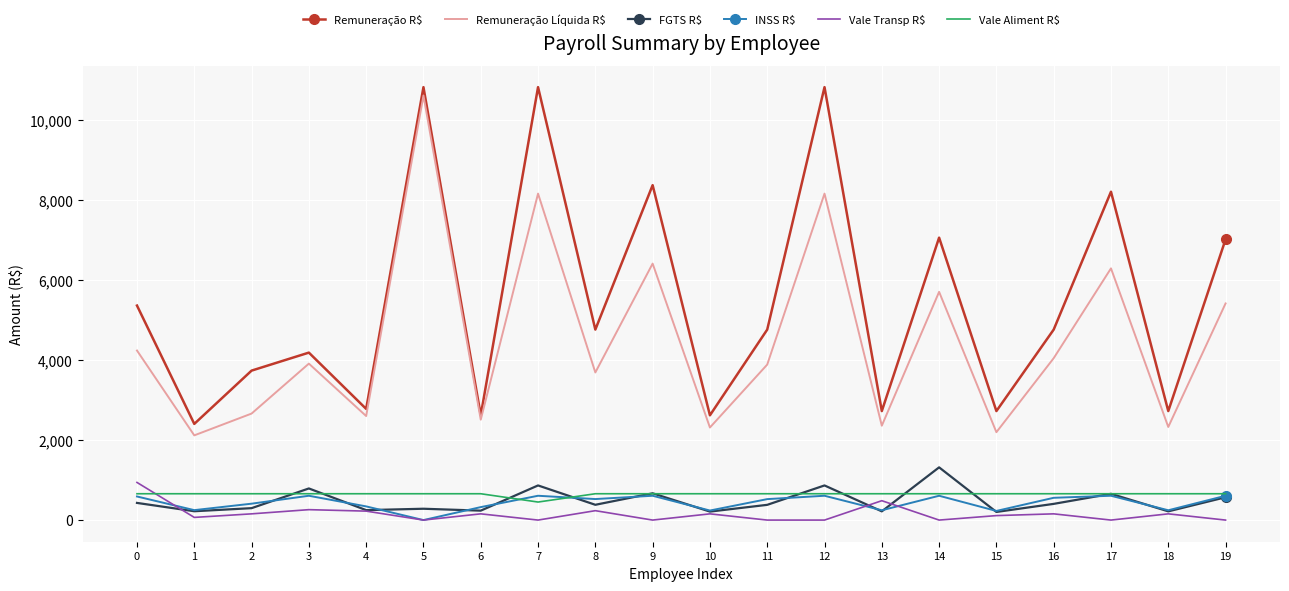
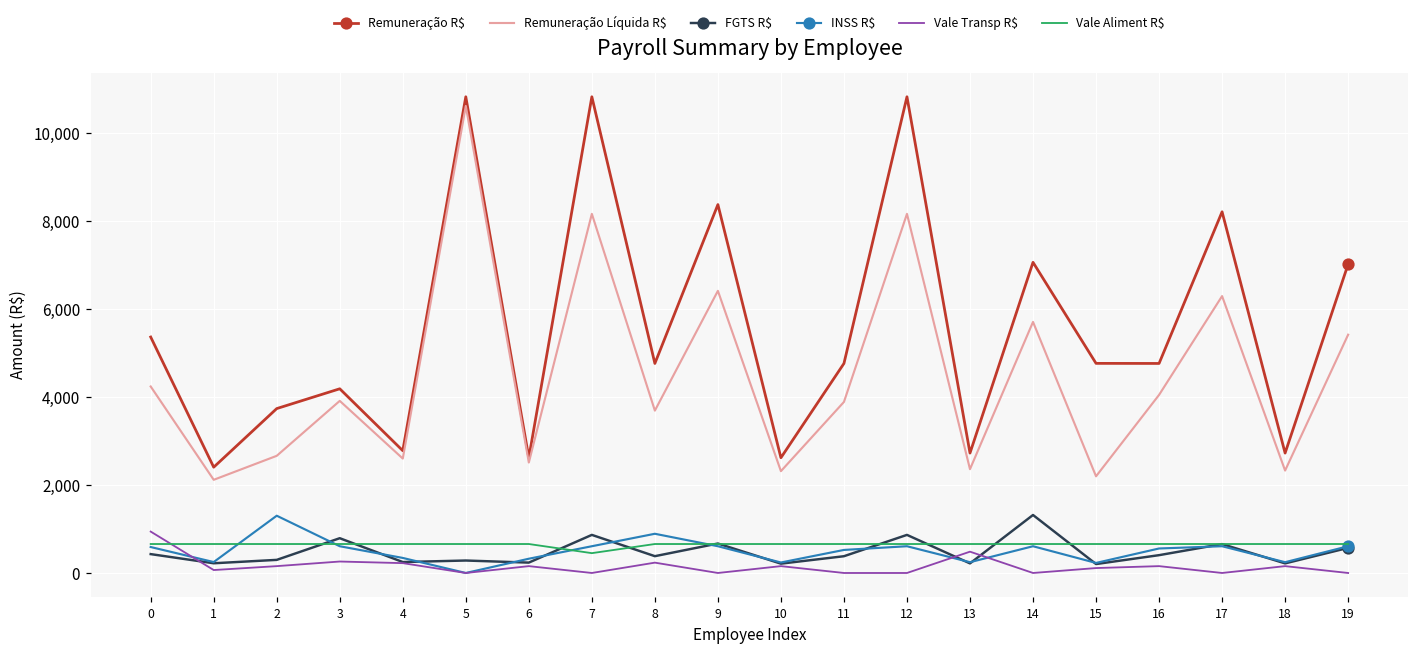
INSS R$, 2: 400 -> 1,300
INSS R$, 8: 500 -> 900
Remuneração R$, 15: 2,700 -> 4,800
